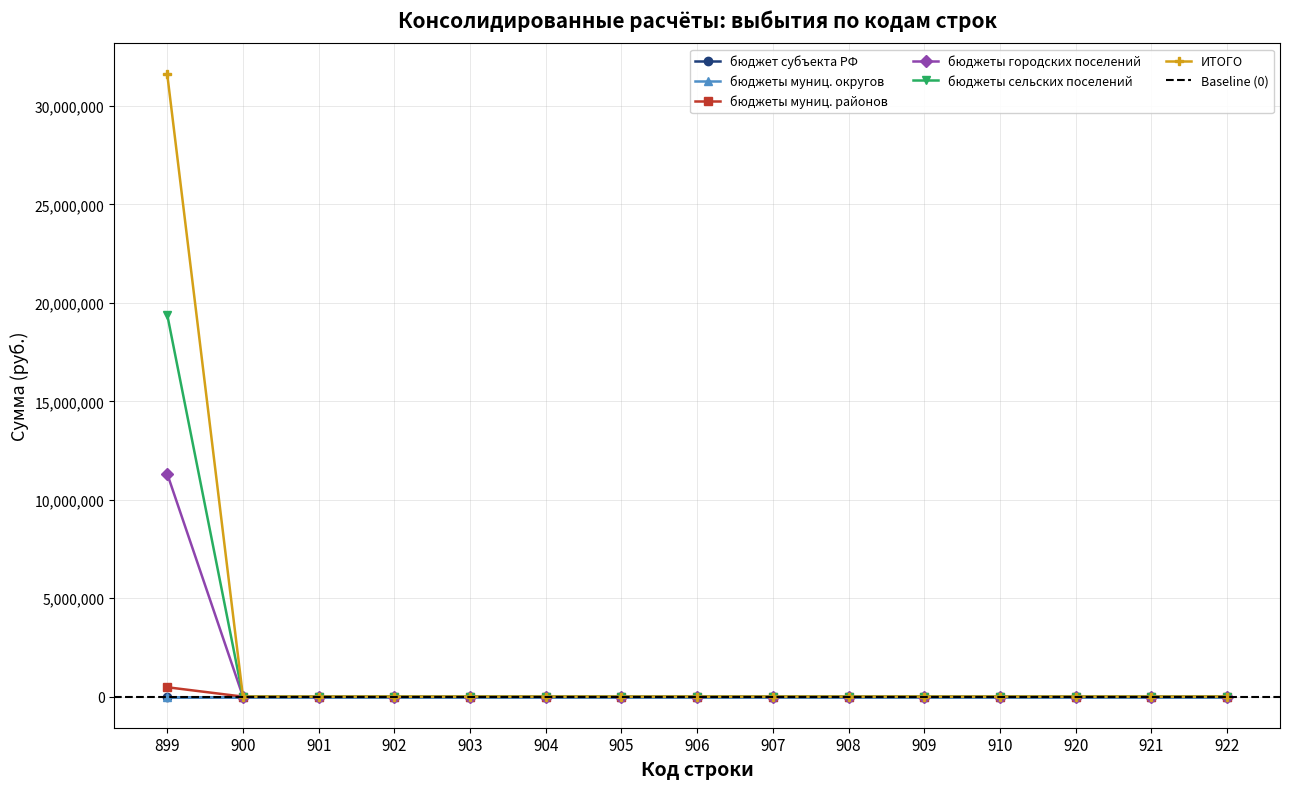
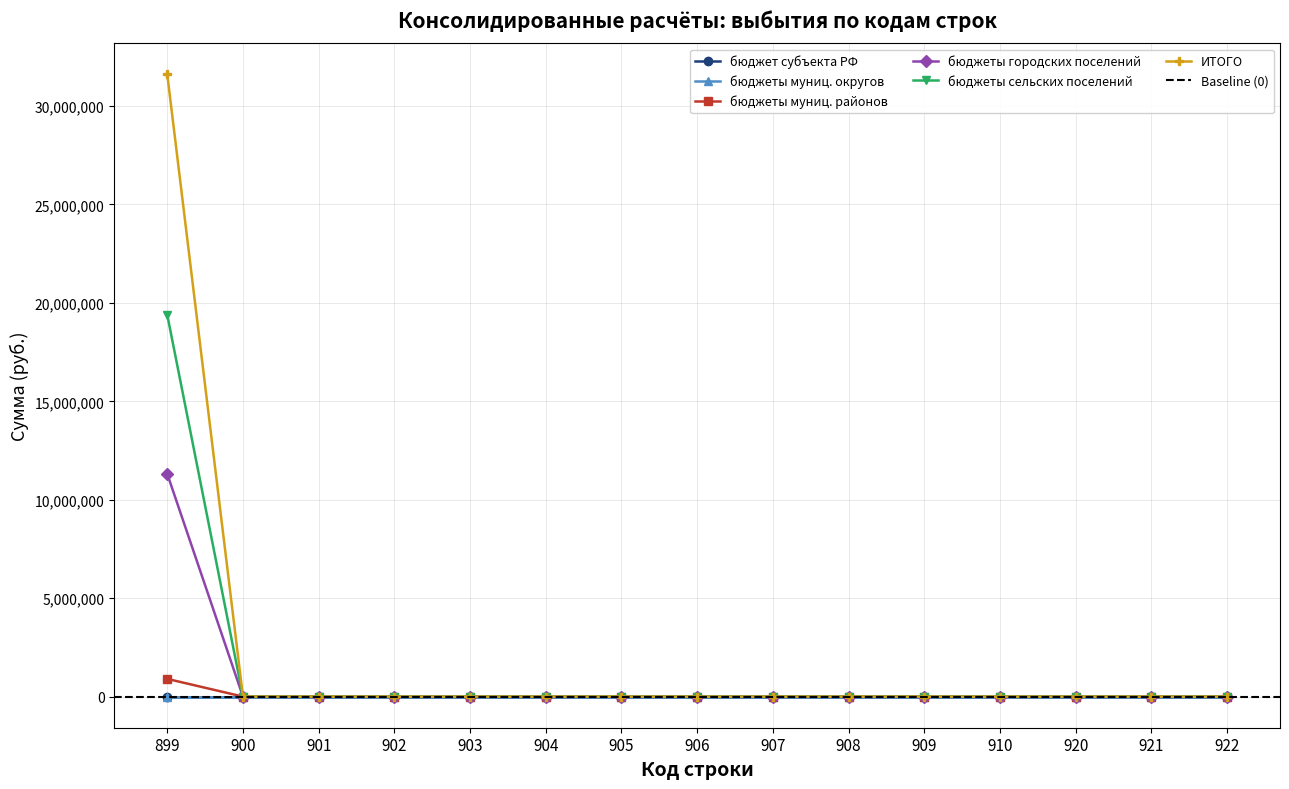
бюджеты муниц. районов, 899: 500,000 -> 900,000
